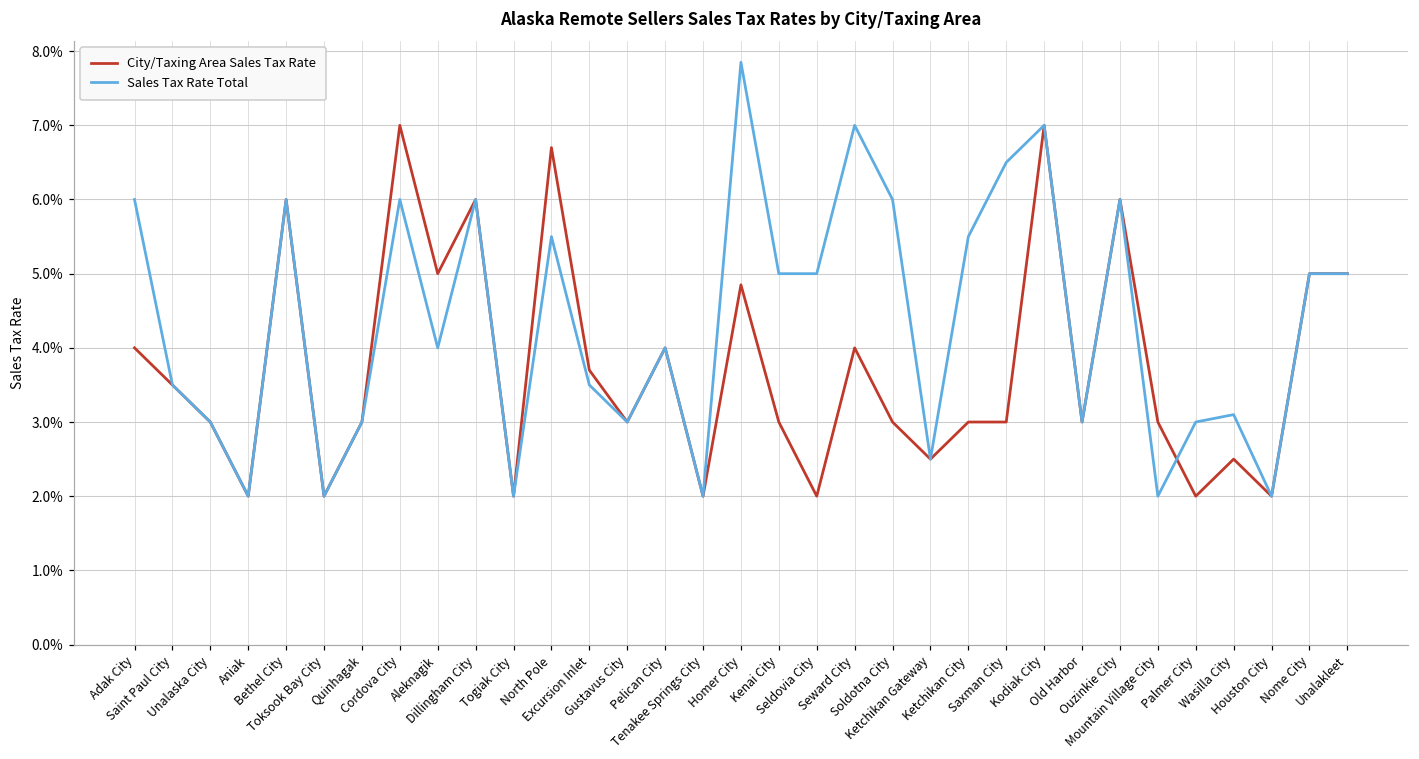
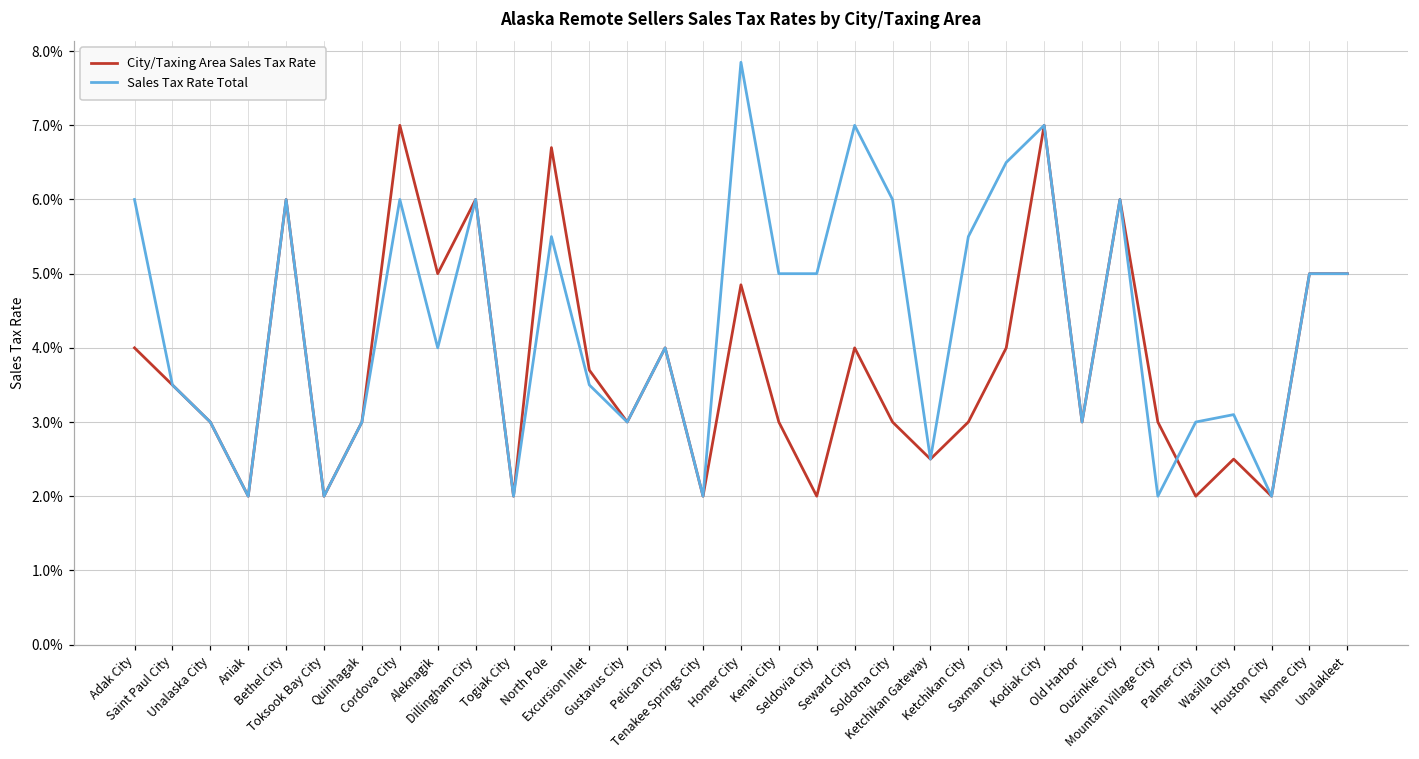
City/Taxing Area Sales Tax Rate, Saxman City: 3.0% -> 4.0%
